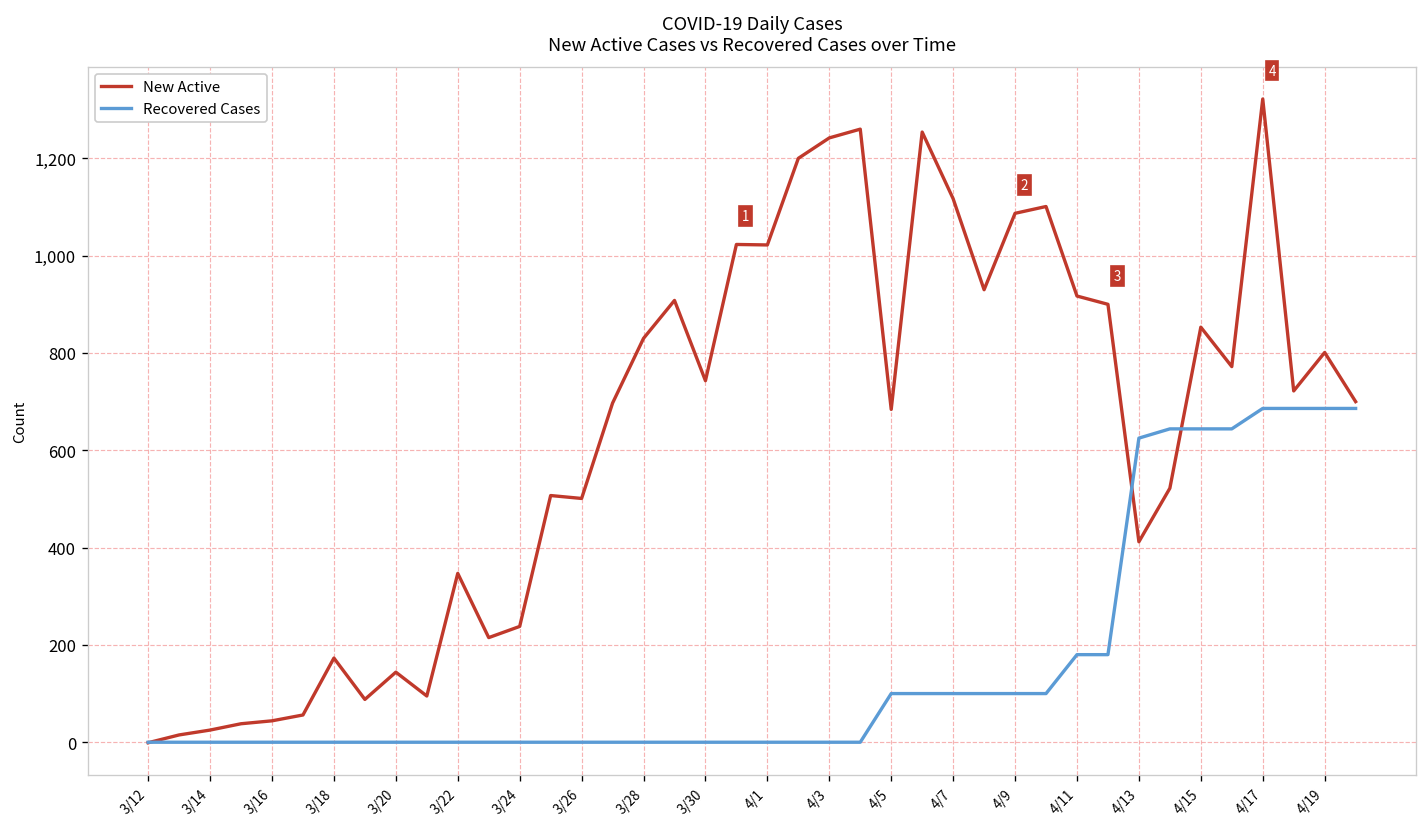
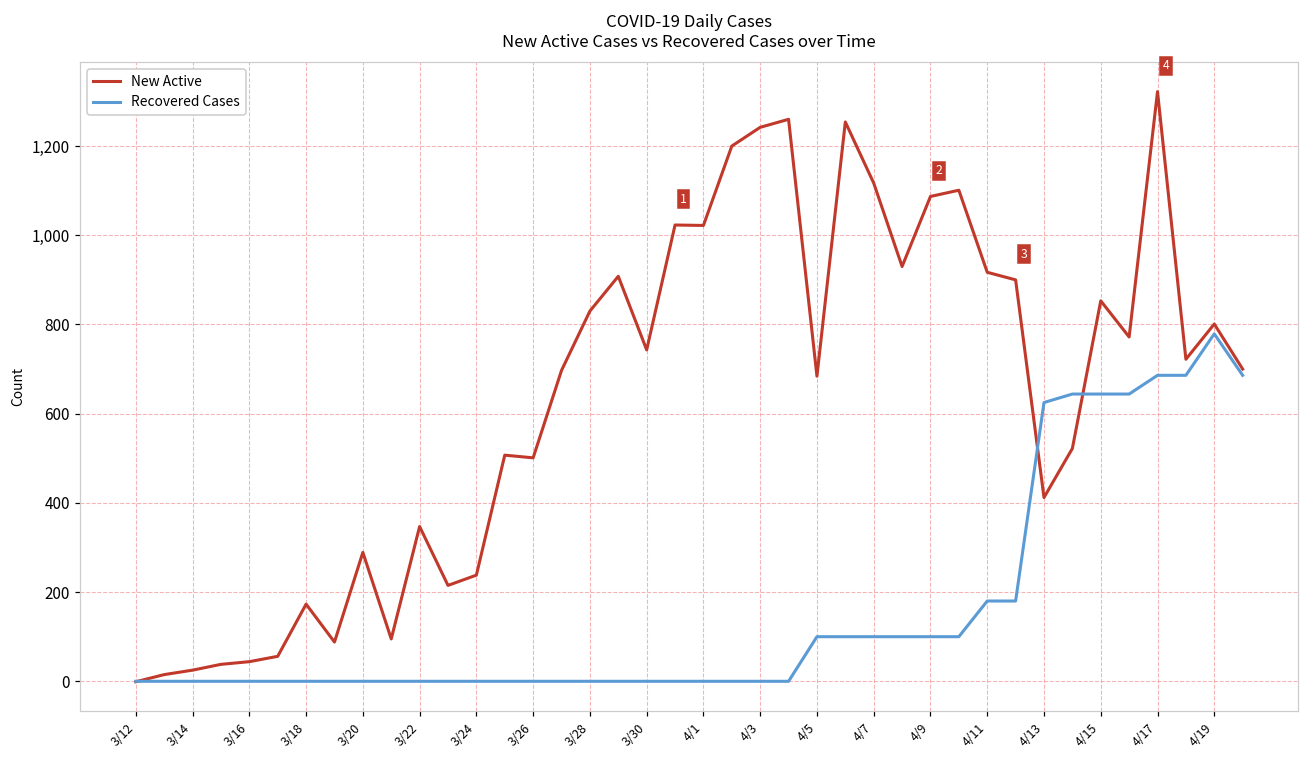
New Active, 3/20: 140 -> 290
Recovered Cases, 4/19: 690 -> 780
